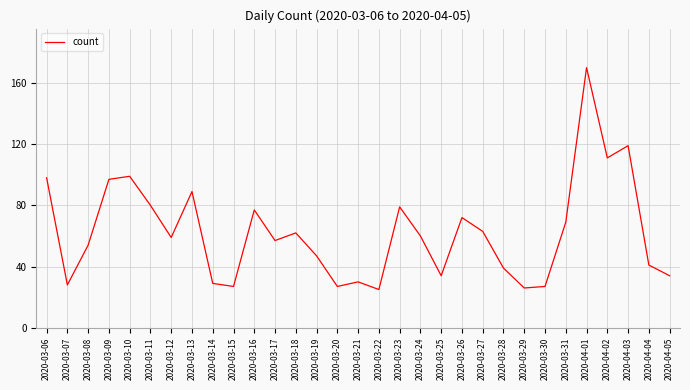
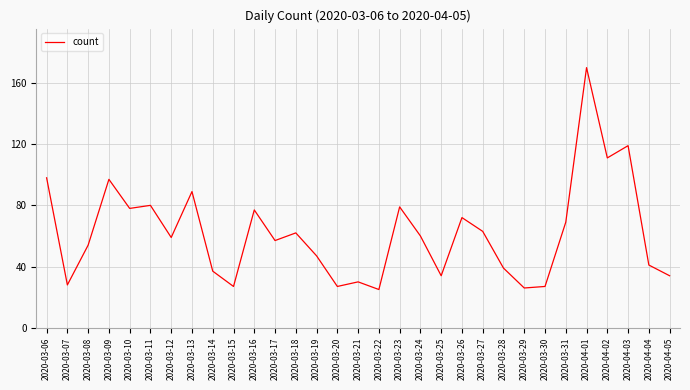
2020-03-10: 99 -> 78
2020-03-14: 29 -> 37
